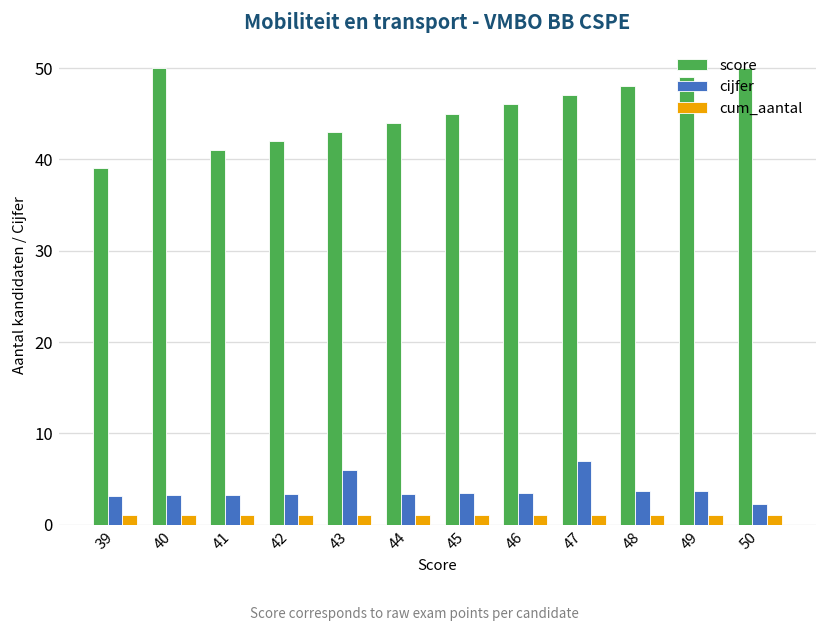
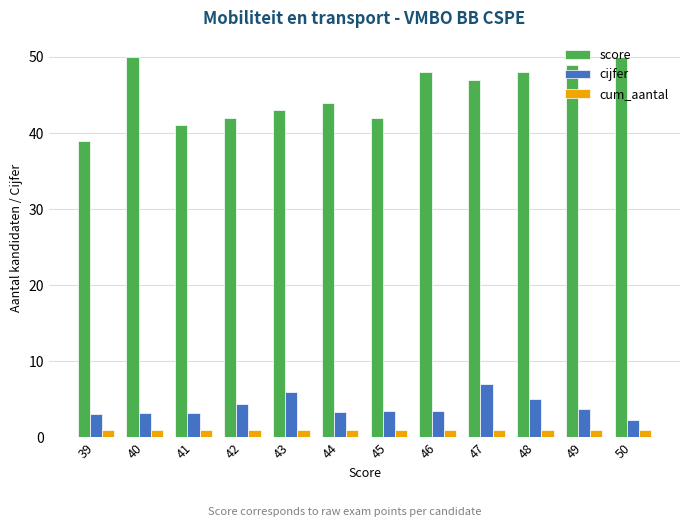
cijfer, 42: 3 -> 4
score, 45: 45 -> 42
score, 46: 46 -> 48
cijfer, 48: 4 -> 5
